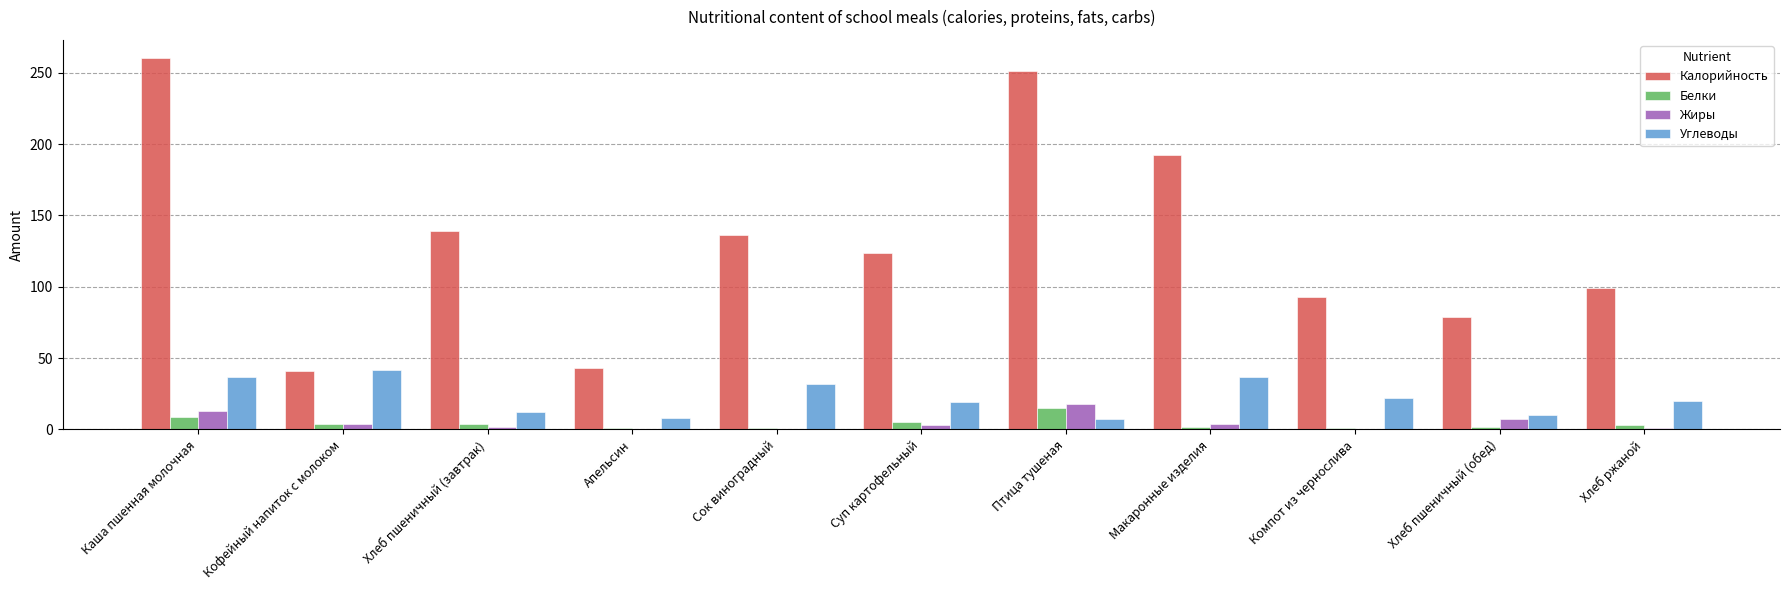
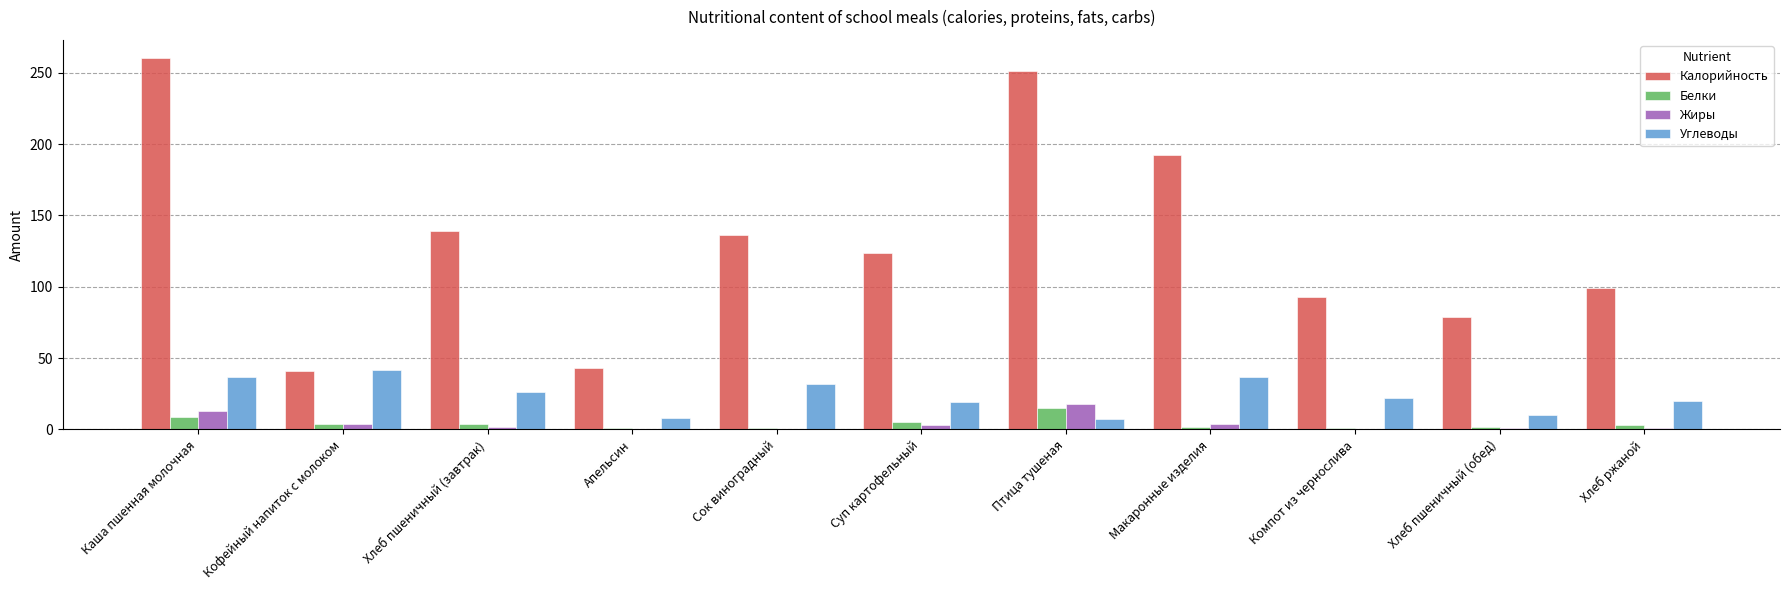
Углеводы, Хлеб пшеничный (завтрак): 12 -> 26
Жиры, Хлеб пшеничный (обед): 7 -> 1
